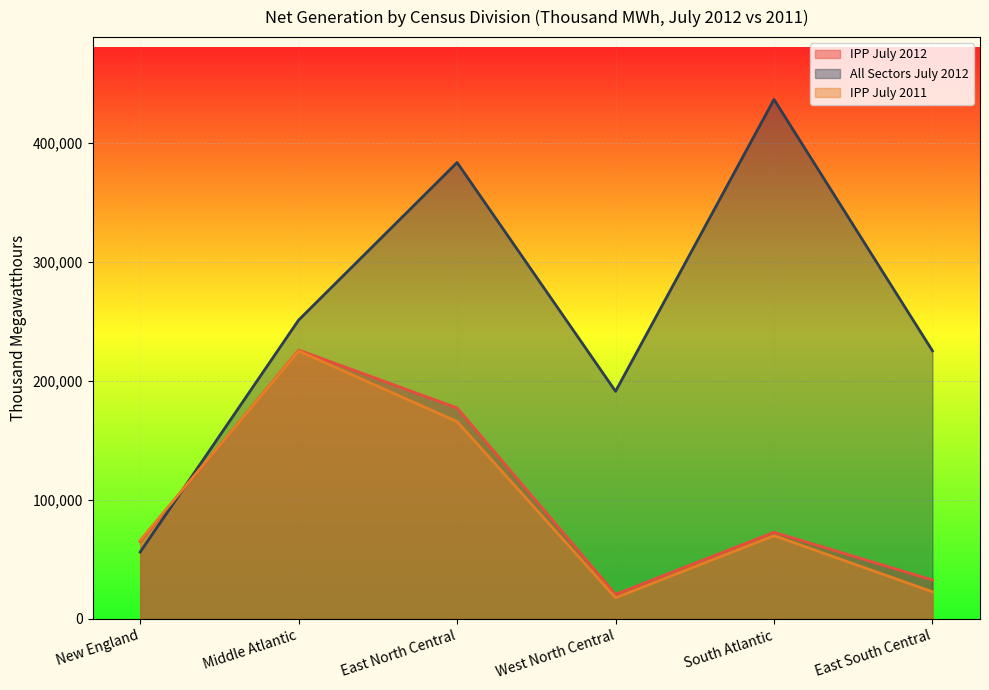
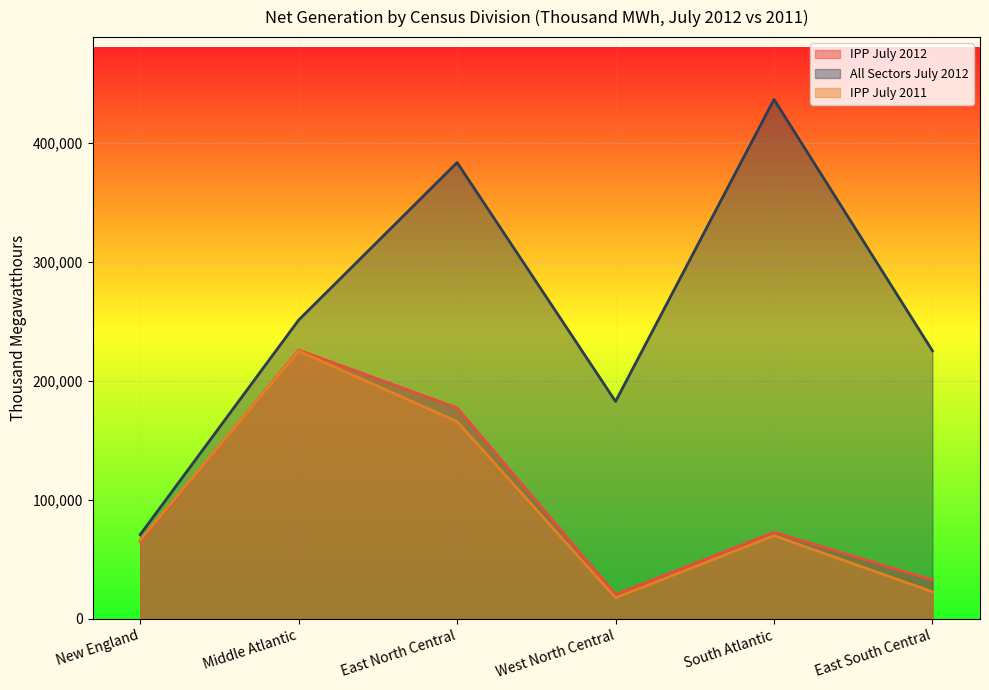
All Sectors July 2012, New England: 56,000 -> 71,000
All Sectors July 2012, West North Central: 191,000 -> 183,000
